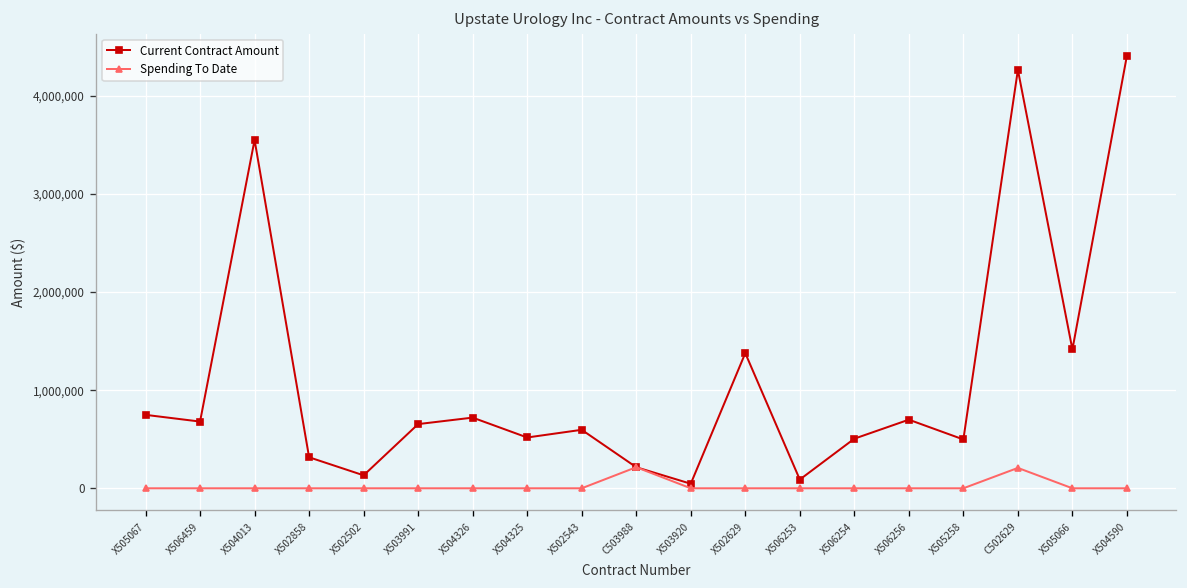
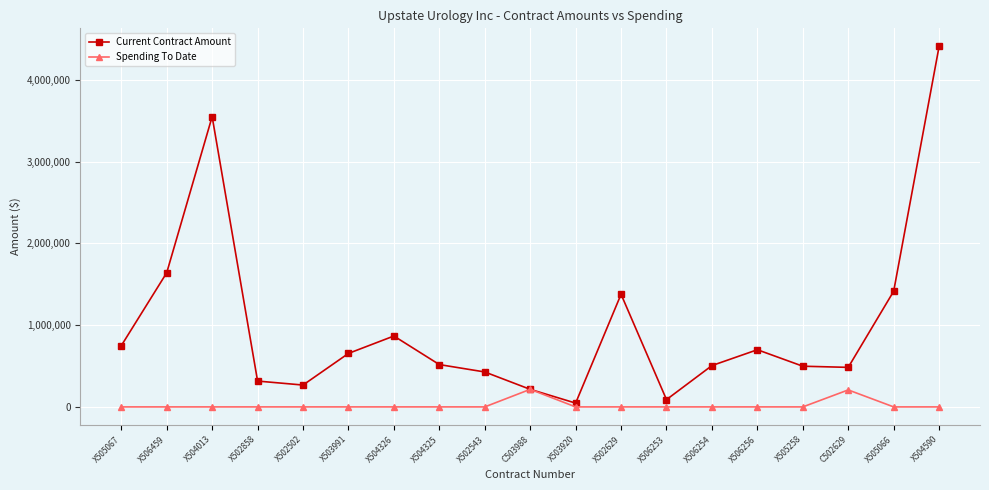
Current Contract Amount, X506459: 700,000 -> 1,600,000
Current Contract Amount, X502502: 100,000 -> 300,000
Current Contract Amount, X504326: 700,000 -> 900,000
Current Contract Amount, X502543: 600,000 -> 400,000
Current Contract Amount, C502629: 4,300,000 -> 500,000
